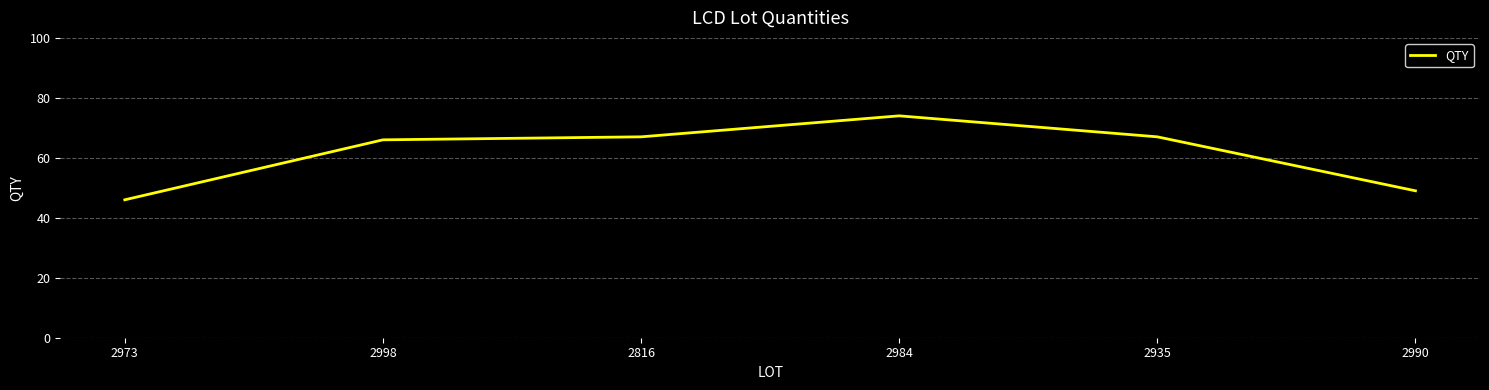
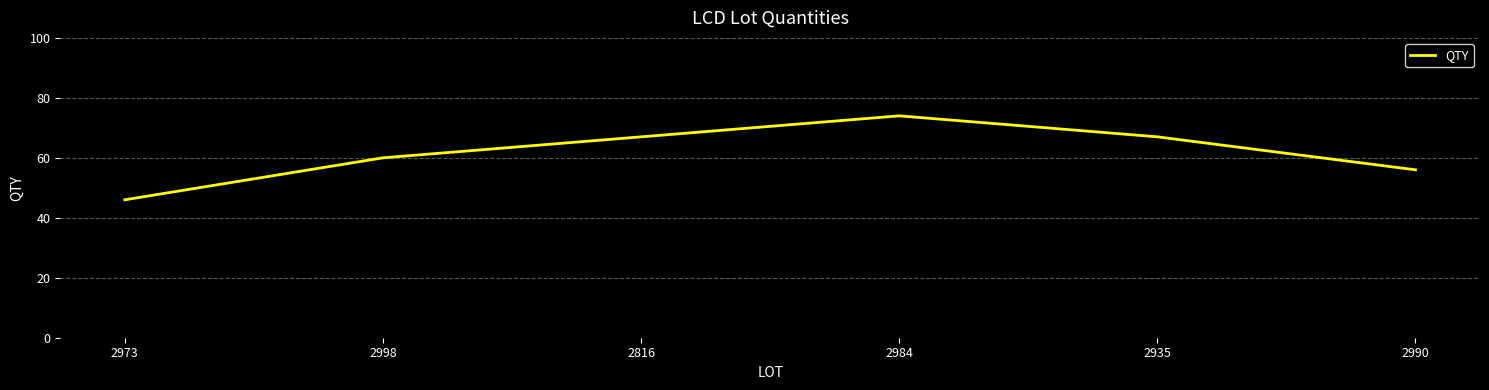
2998: 66 -> 60
2990: 49 -> 56
